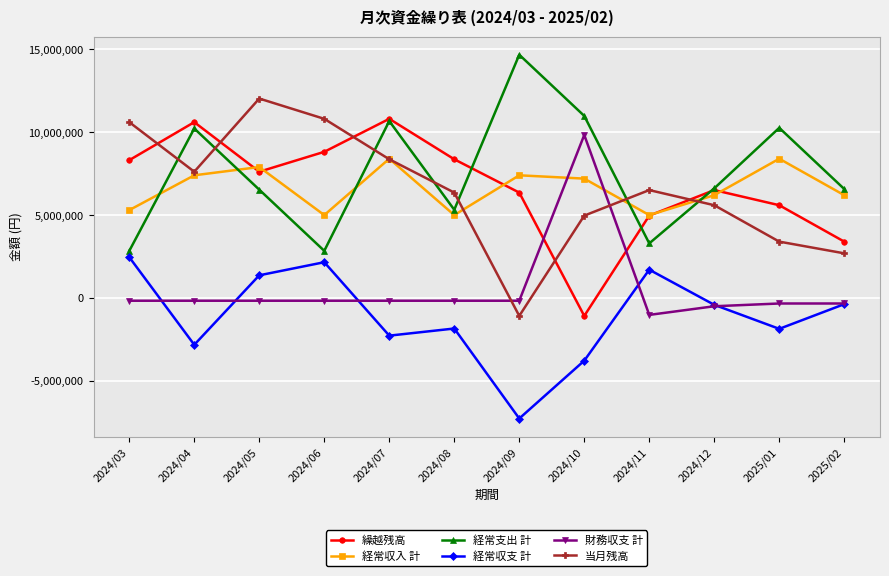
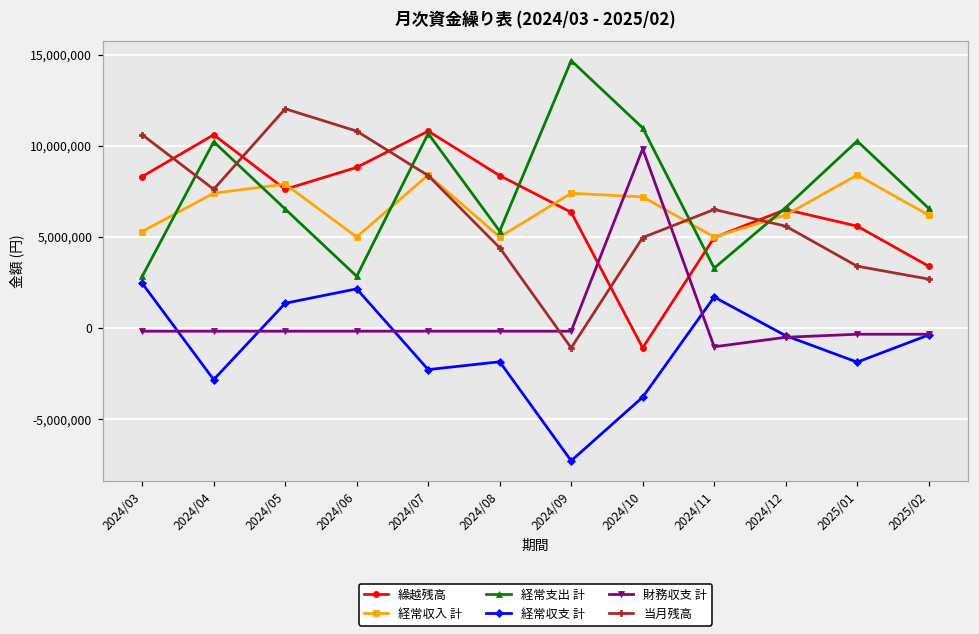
当月残高, 2024/08: 6,400,000 -> 4,400,000
